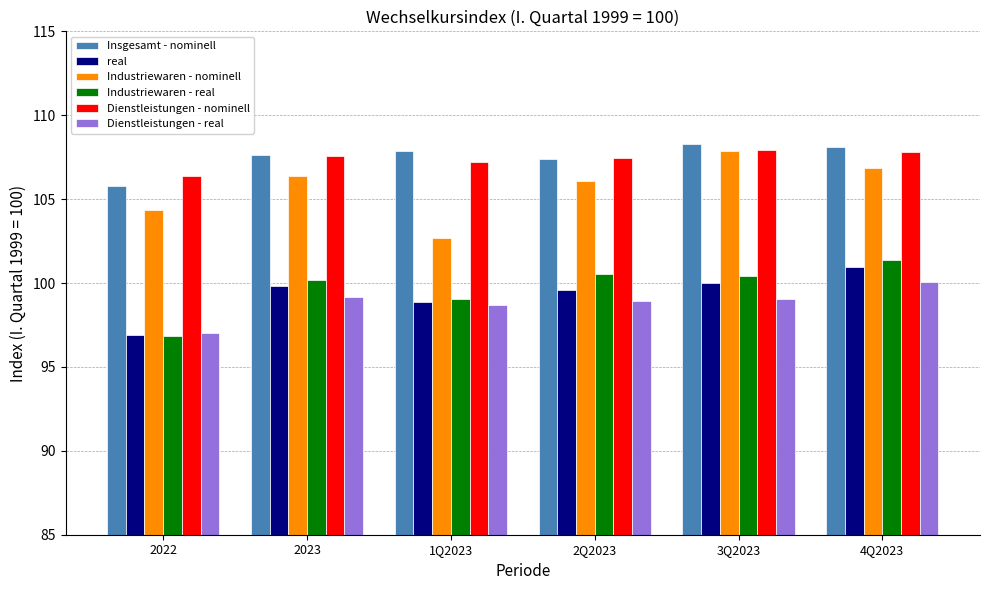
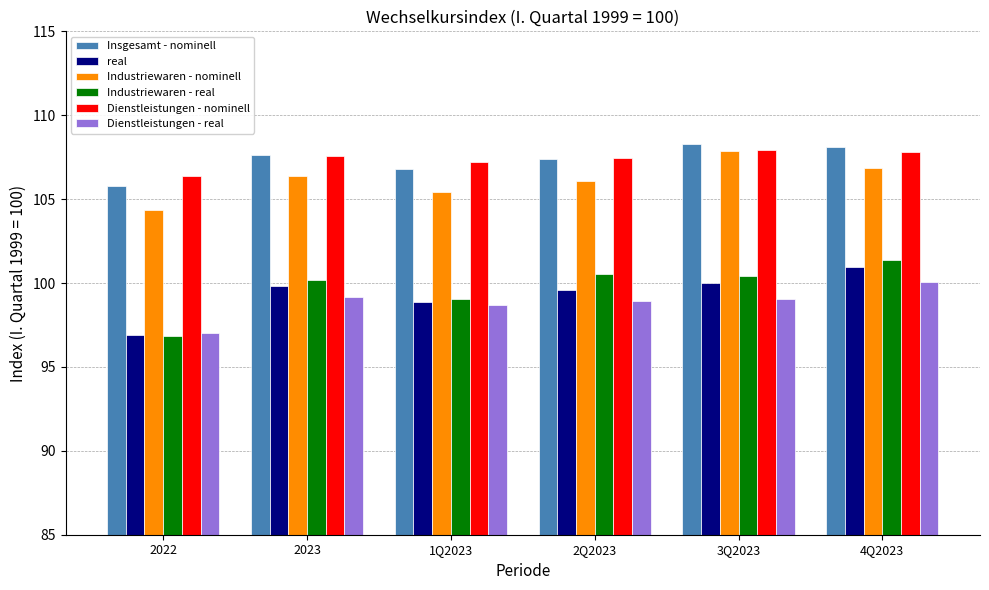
Insgesamt - nominell, 1Q2023: 107.9 -> 106.8
Industriewaren - nominell, 1Q2023: 102.7 -> 105.4
